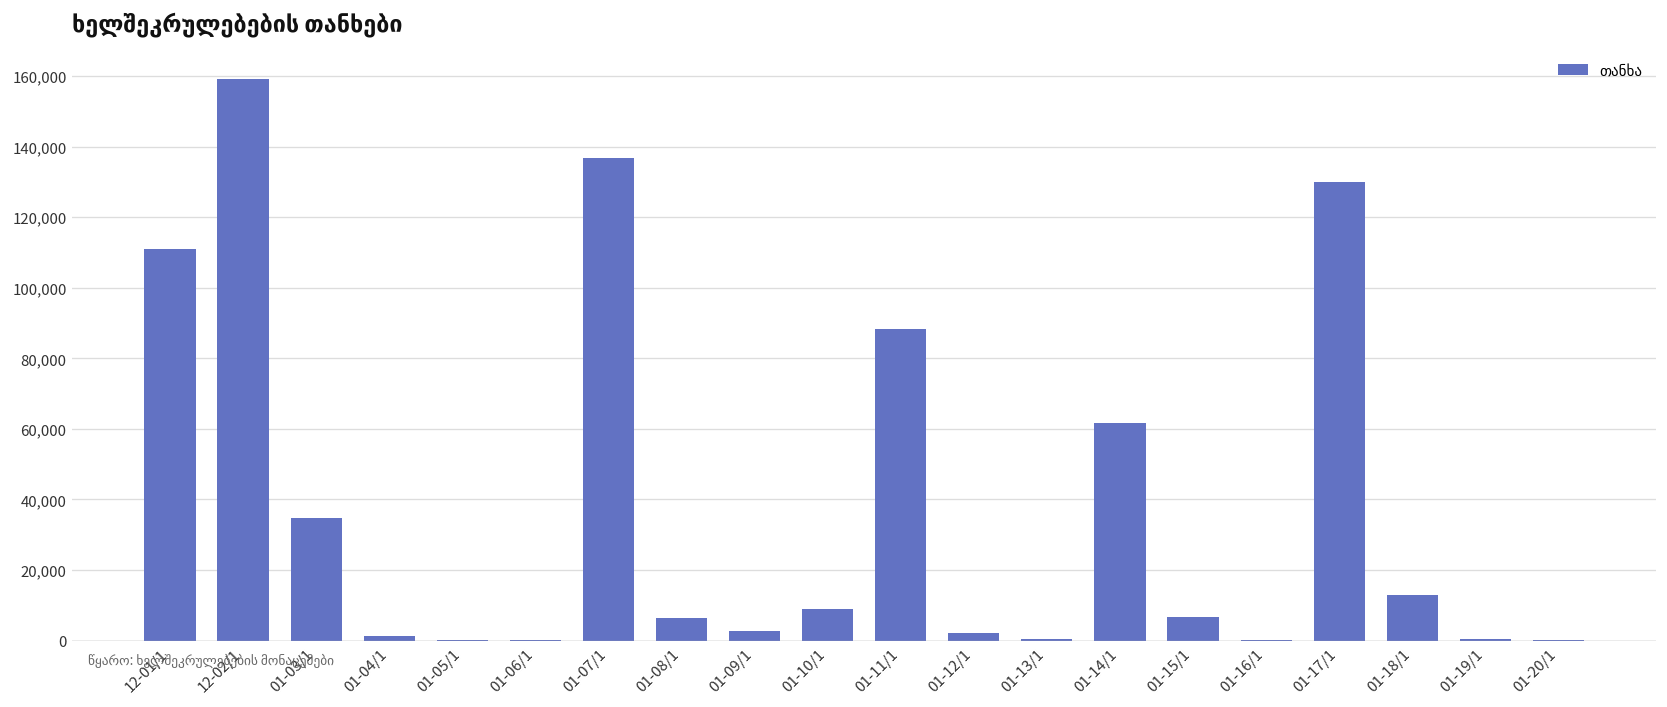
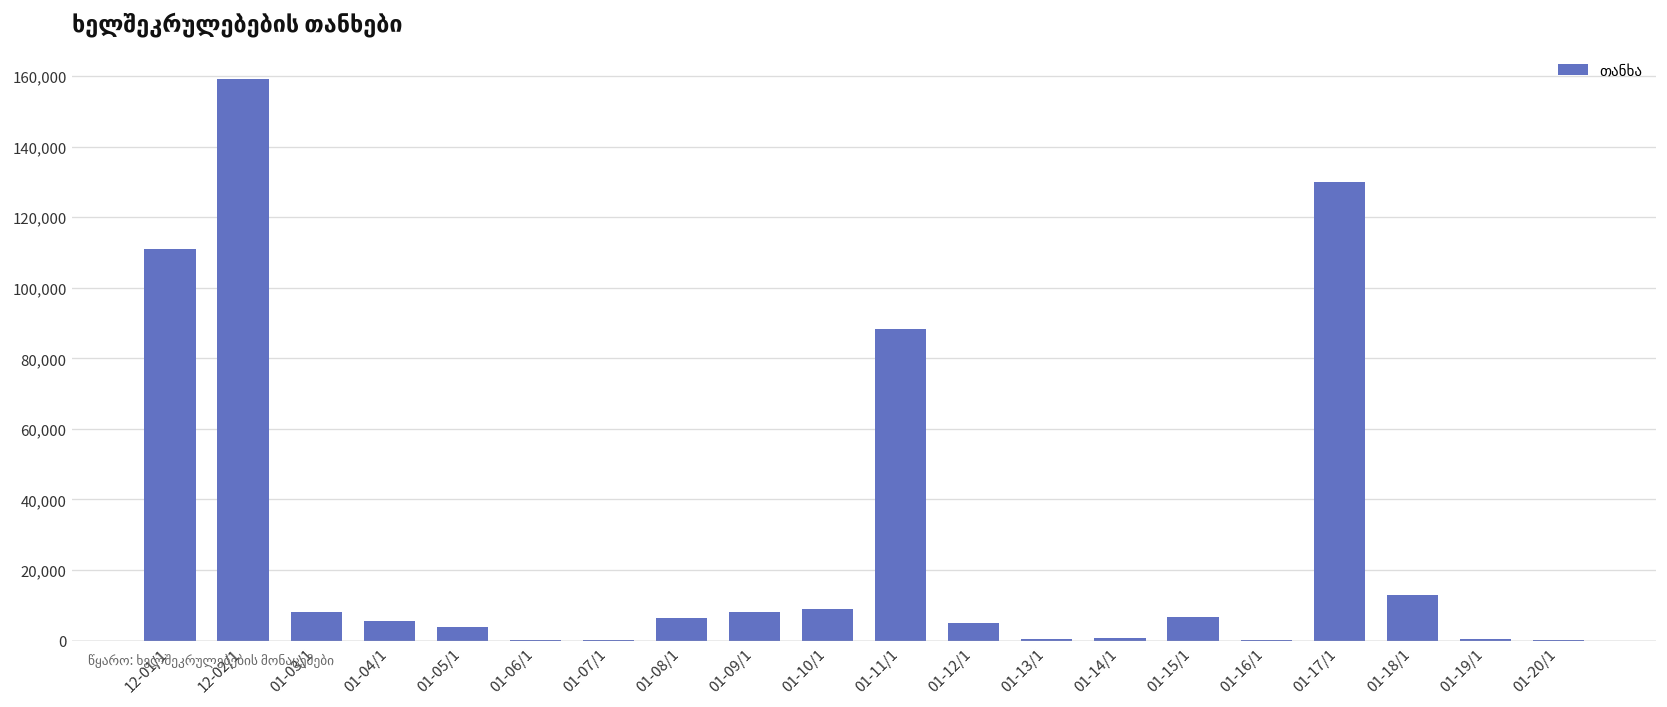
01-03/1: 35,000 -> 8,000
01-04/1: 1,000 -> 5,000
01-05/1: 0 -> 4,000
01-07/1: 137,000 -> 0
01-09/1: 3,000 -> 8,000
01-12/1: 2,000 -> 5,000
01-14/1: 62,000 -> 1,000
